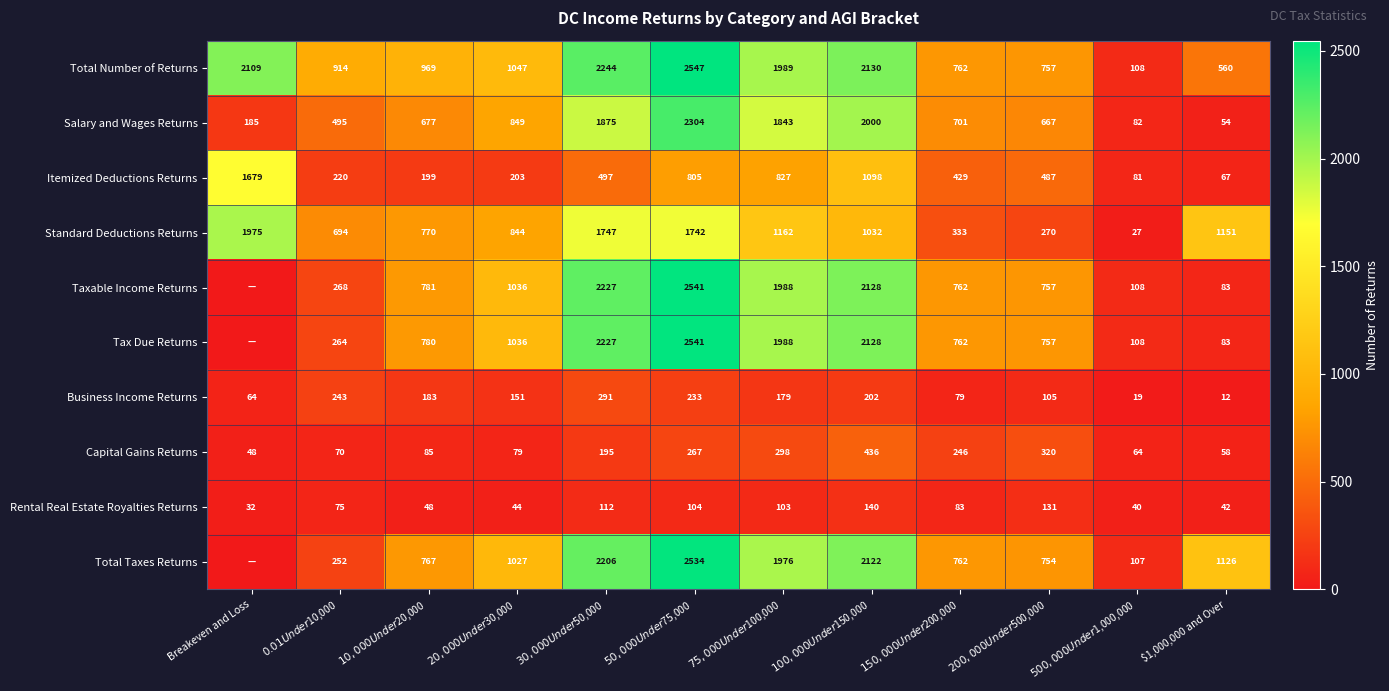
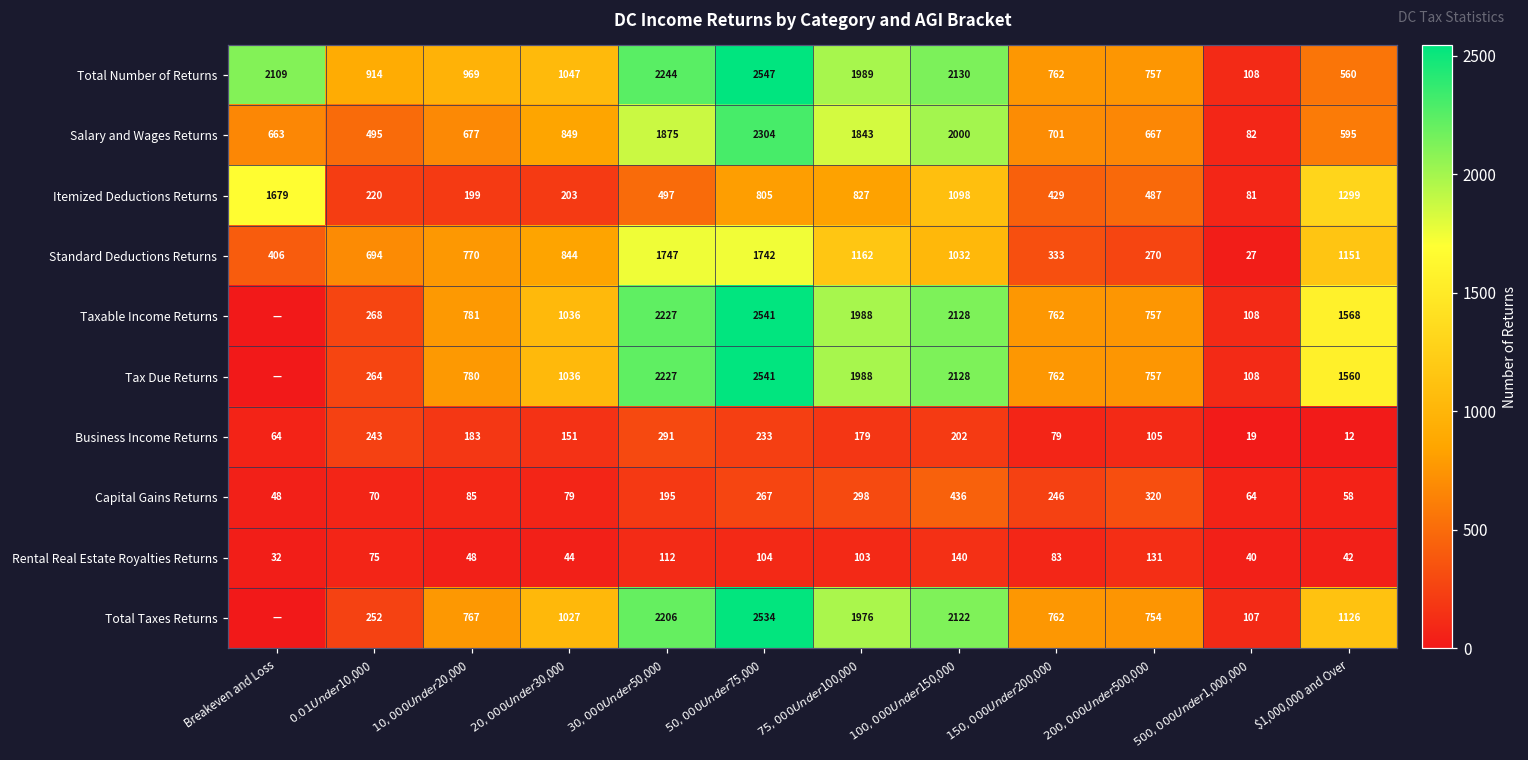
Salary and Wages Returns, Breakeven and Loss: 185 -> 663
Salary and Wages Returns, $1,000,000 and Over: 54 -> 595
Itemized Deductions Returns, $1,000,000 and Over: 67 -> 1299
Standard Deductions Returns, Breakeven and Loss: 1975 -> 406
Taxable Income Returns, $1,000,000 and Over: 83 -> 1568
Tax Due Returns, $1,000,000 and Over: 83 -> 1560
